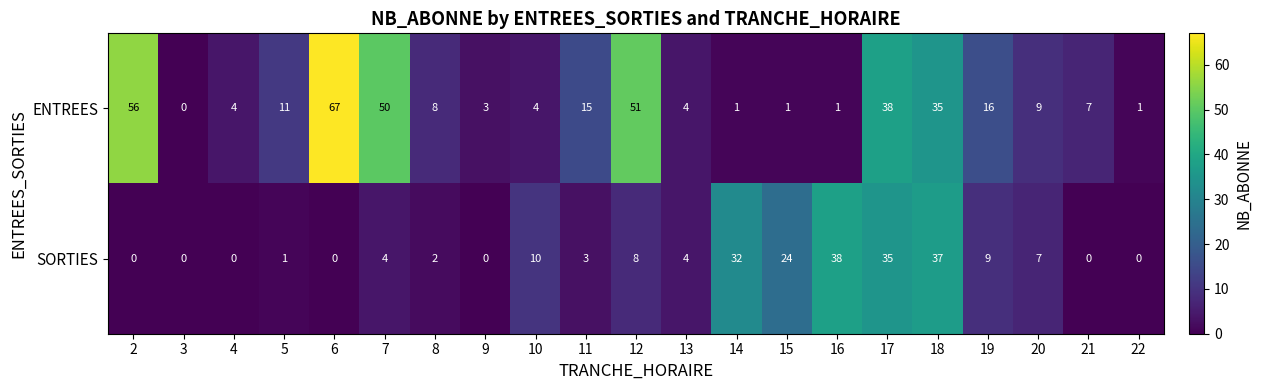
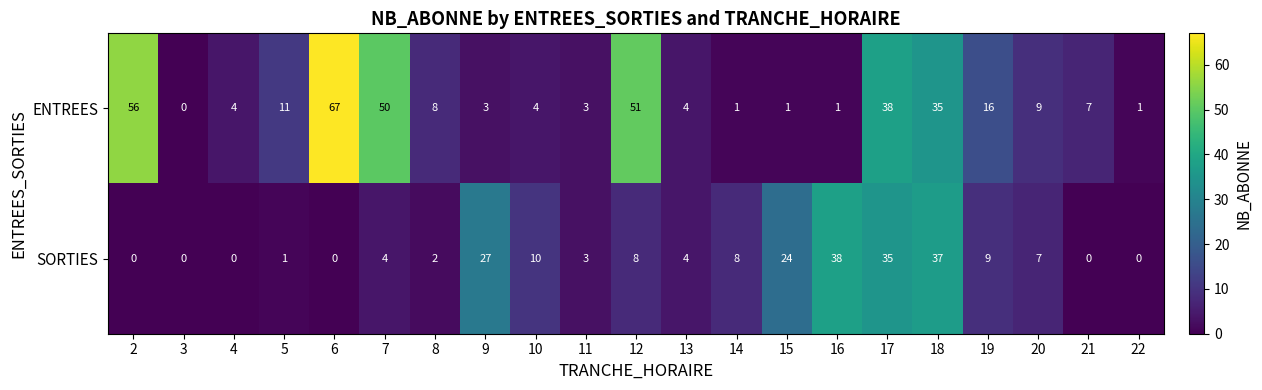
ENTREES, 11: 15 -> 3
SORTIES, 9: 0 -> 27
SORTIES, 14: 32 -> 8
